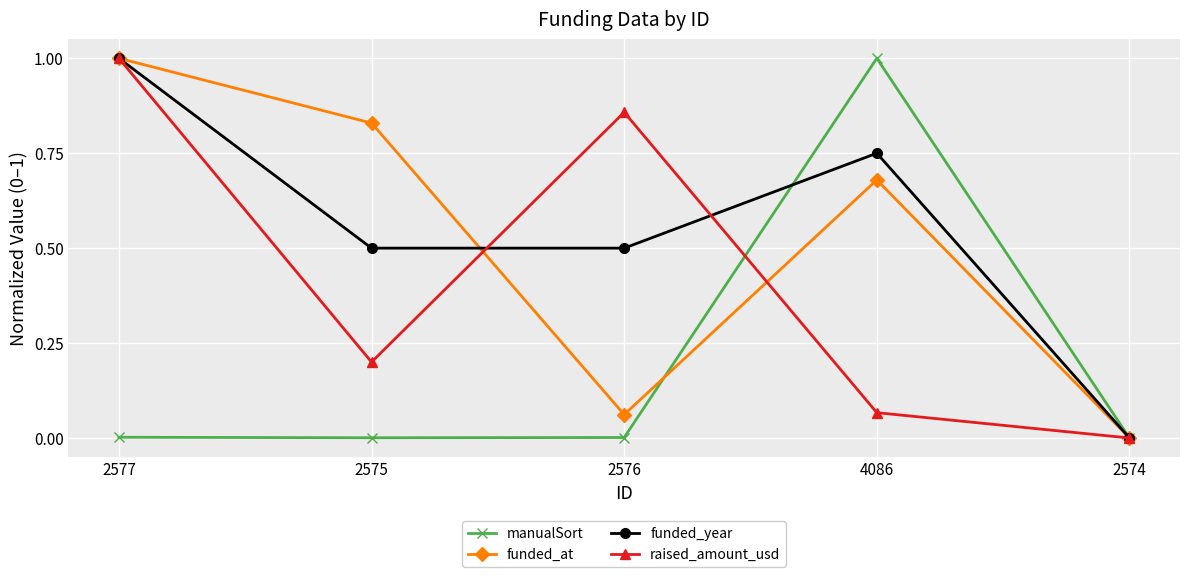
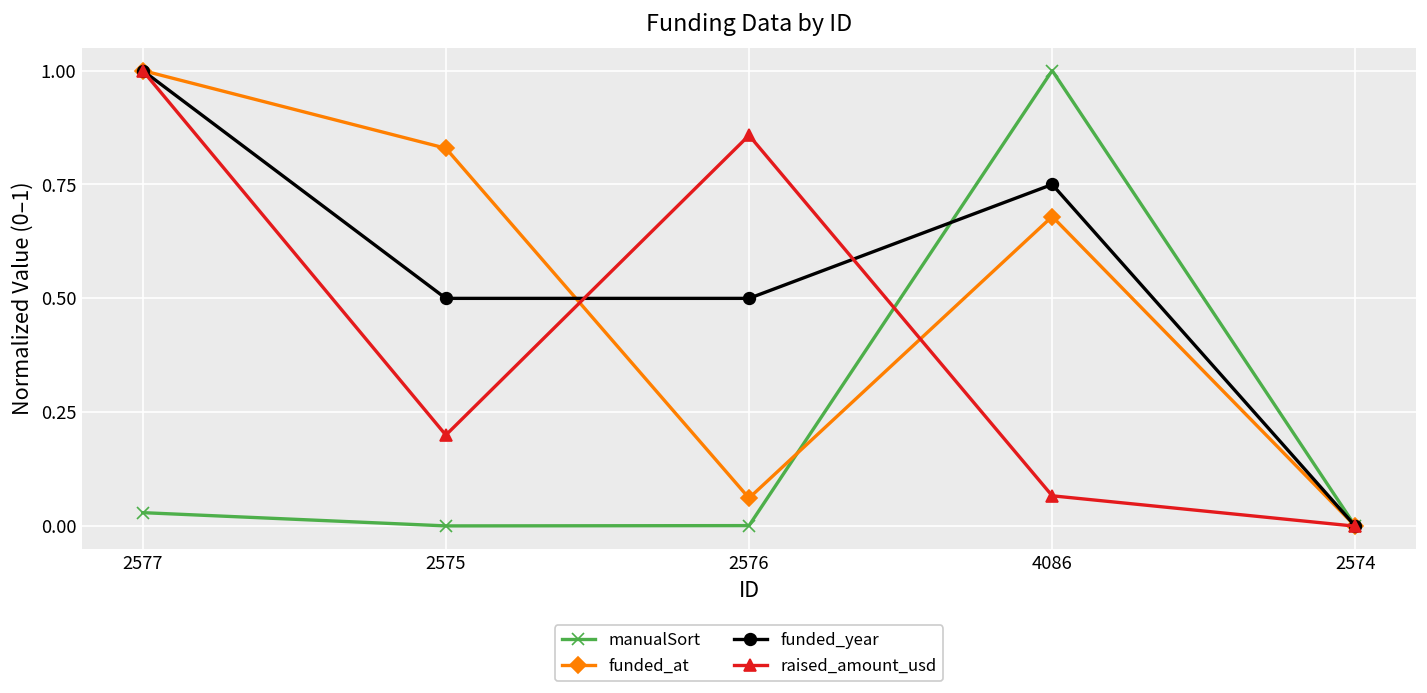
manualSort, 2577: 0.00 -> 0.03
